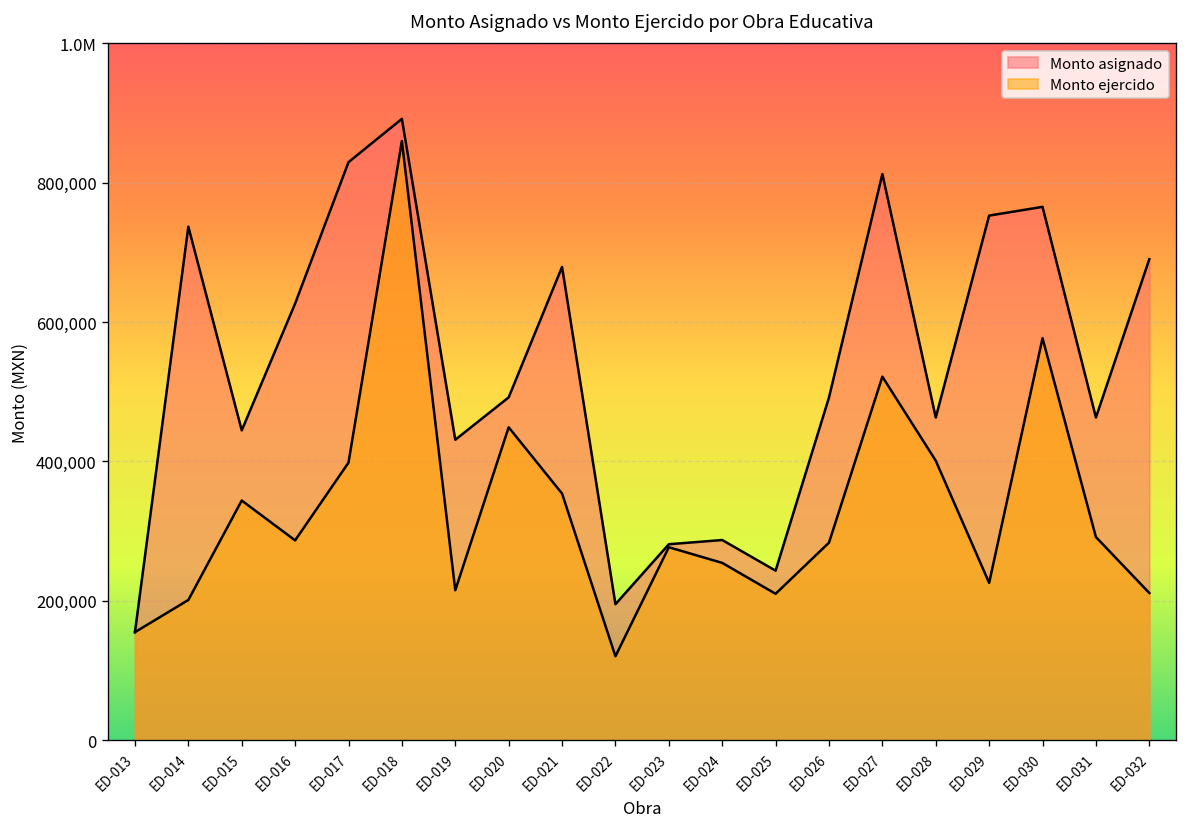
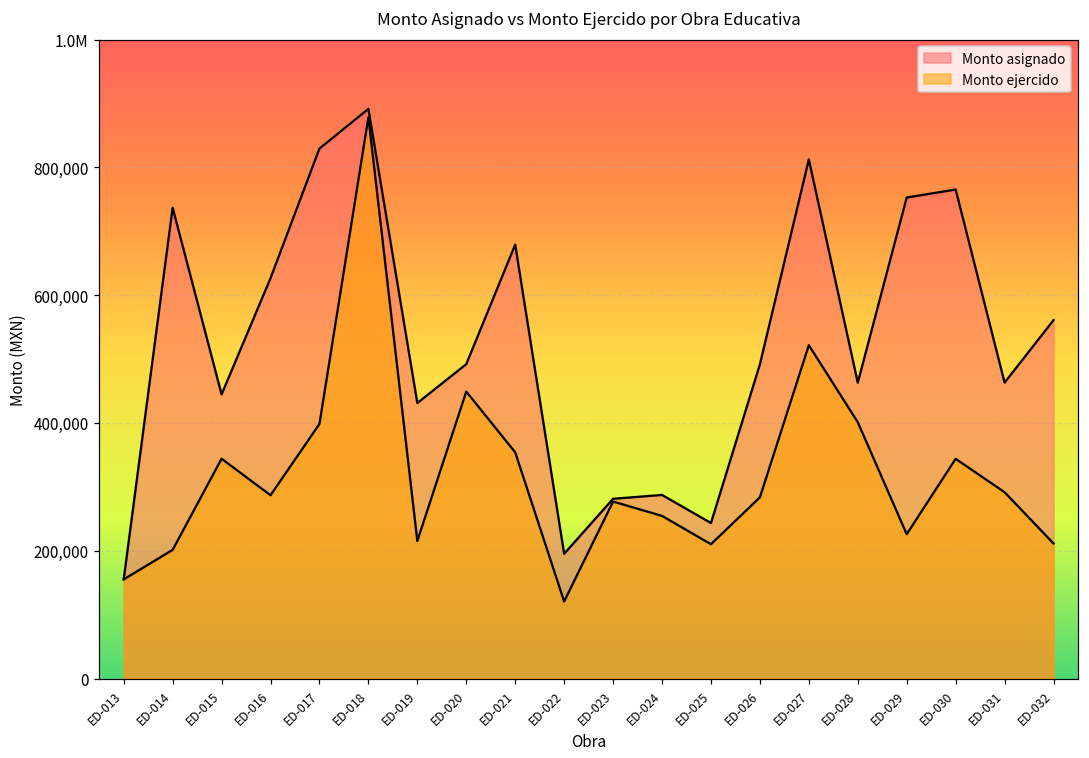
Monto ejercido, ED-018: 860,000 -> 880,000
Monto ejercido, ED-030: 580,000 -> 340,000
Monto asignado, ED-032: 690,000 -> 560,000
